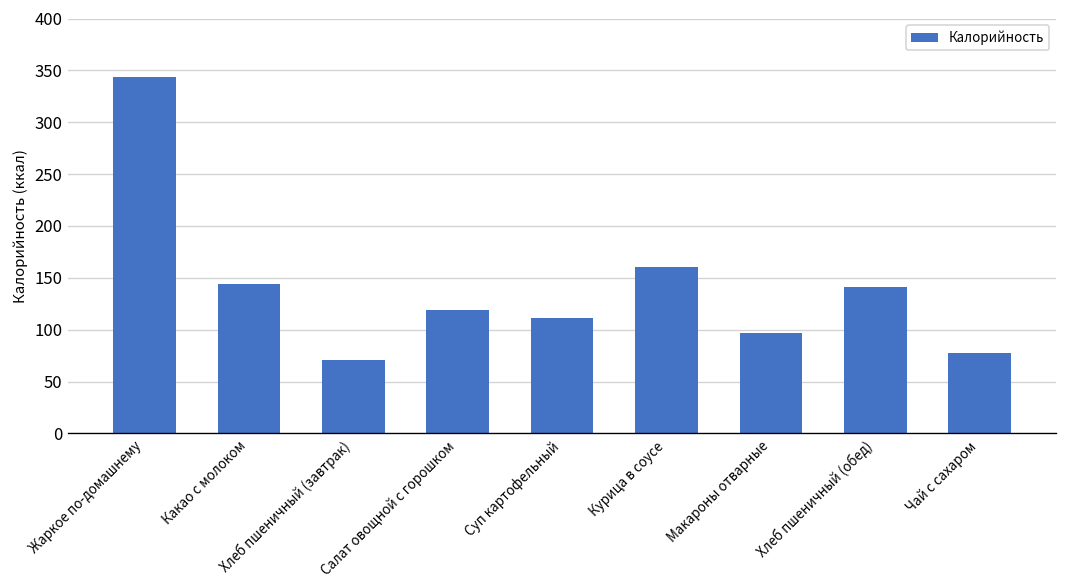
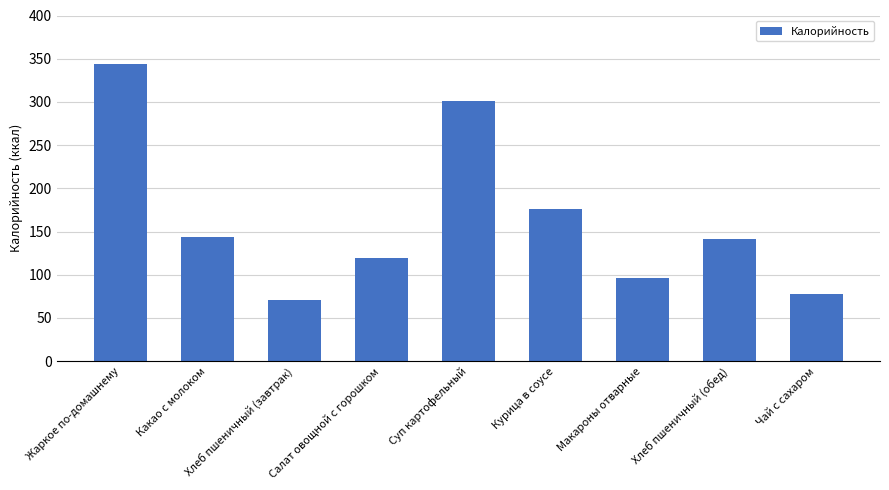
Суп картофельный: 110 -> 300
Курица в соусе: 160 -> 180
